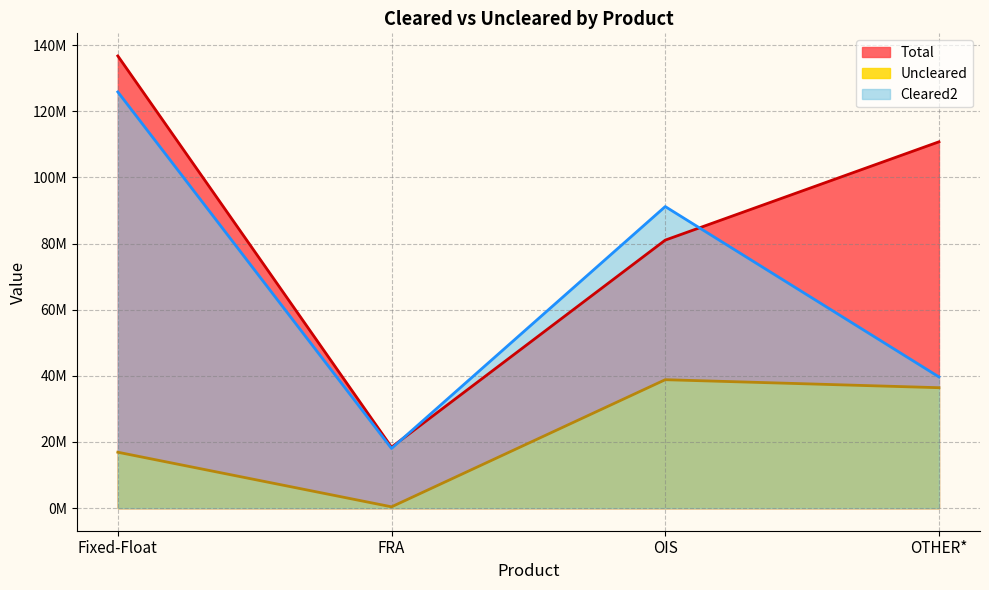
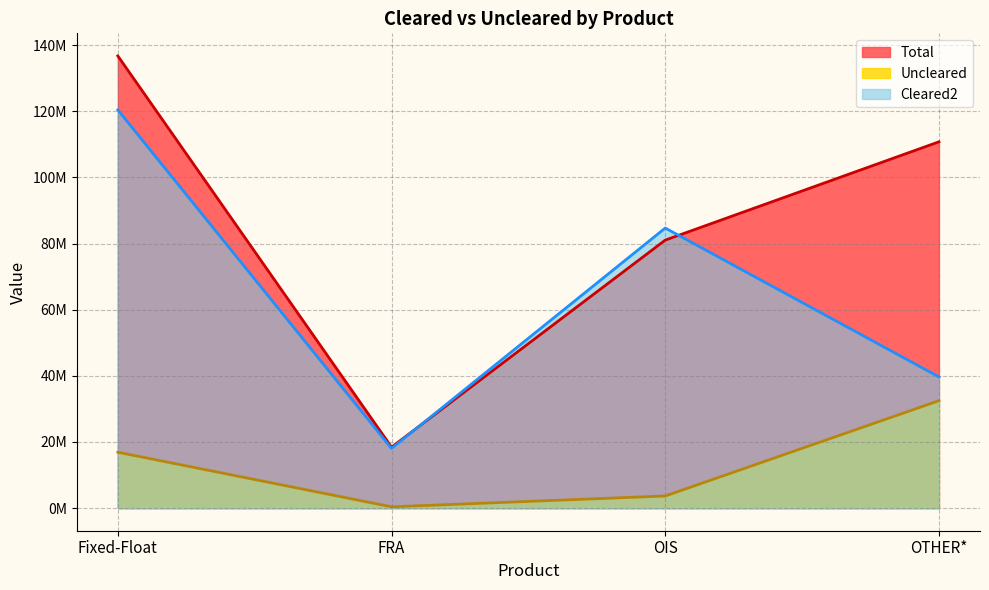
Cleared2, Fixed-Float: 126000000 -> 120000000
Uncleared, OIS: 39000000 -> 4000000
Cleared2, OIS: 91000000 -> 85000000
Uncleared, OTHER*: 36000000 -> 32000000
